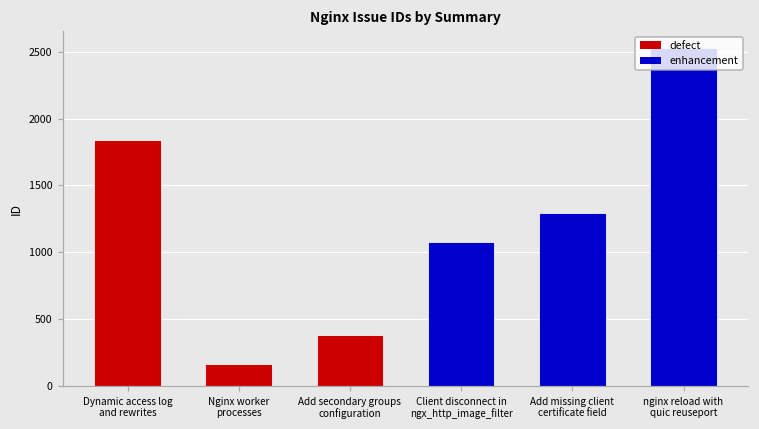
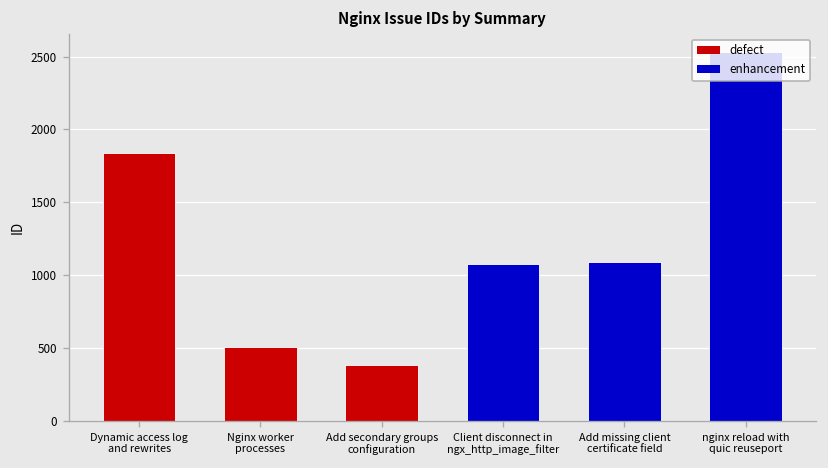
Nginx worker processes: 170 -> 510
Add missing client certificate field: 1290 -> 1090
